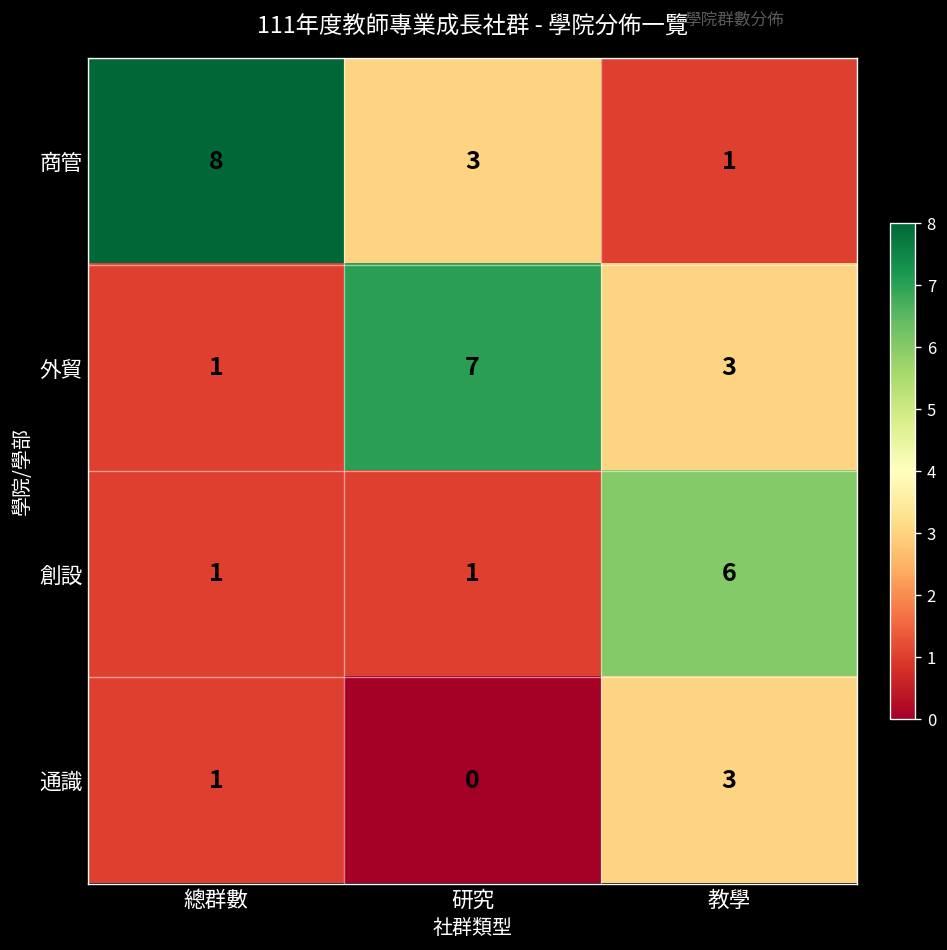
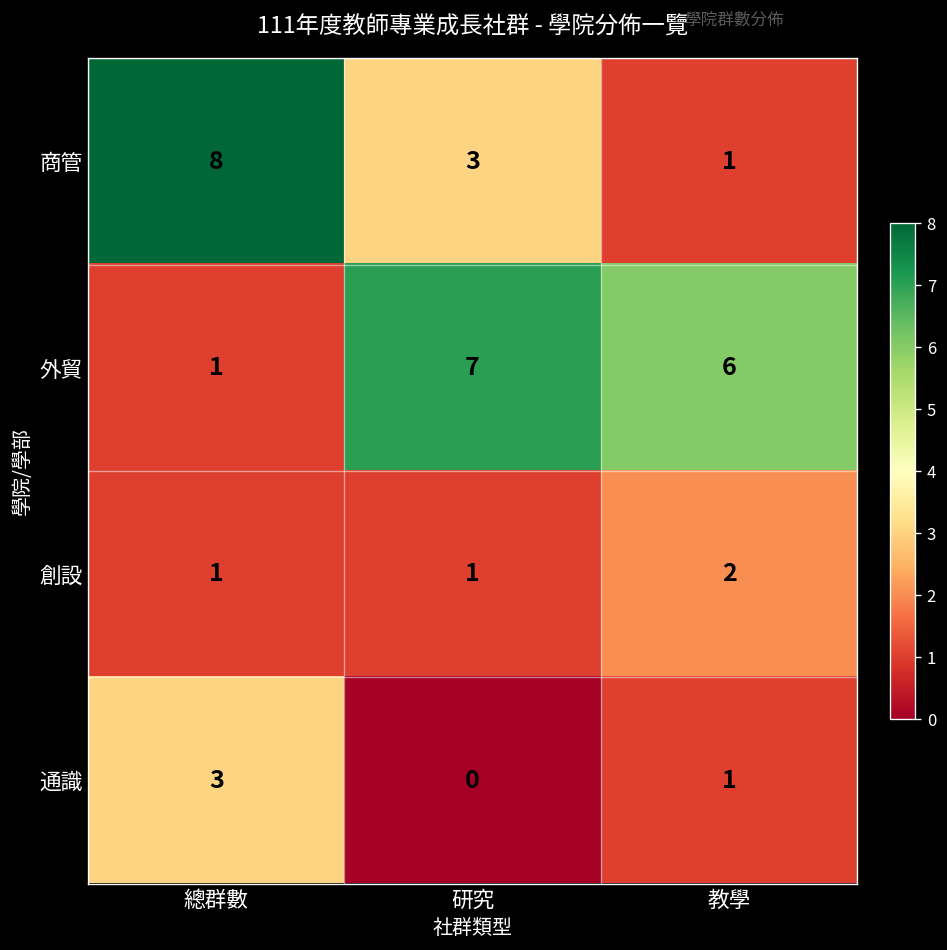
外貿, 教學: 3 -> 6
創設, 教學: 6 -> 2
通識, 總群數: 1 -> 3
通識, 教學: 3 -> 1
